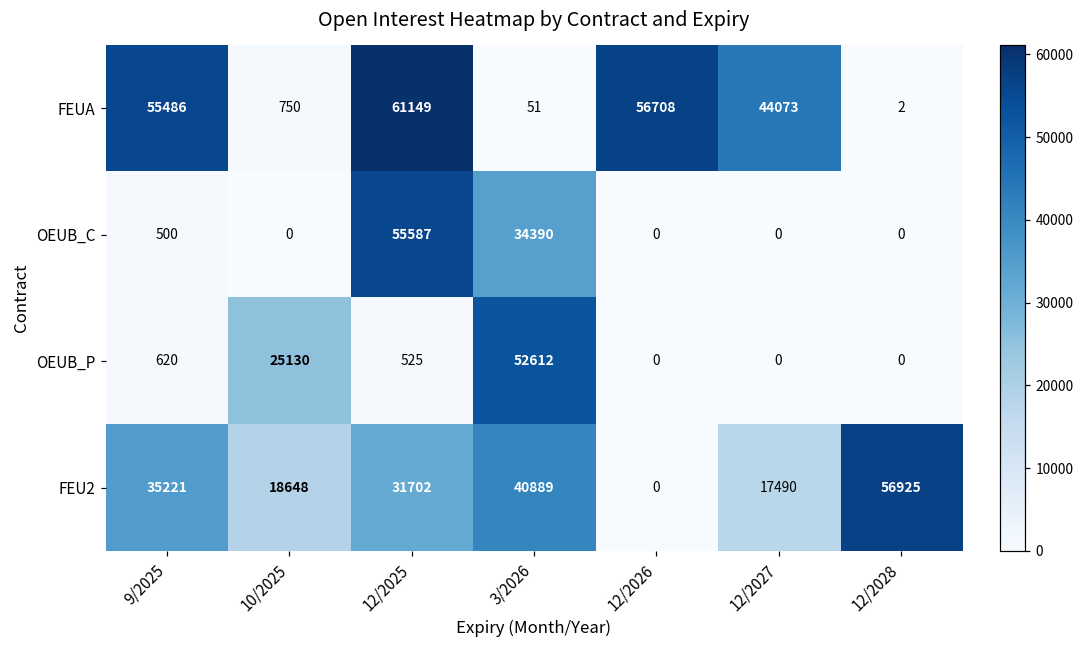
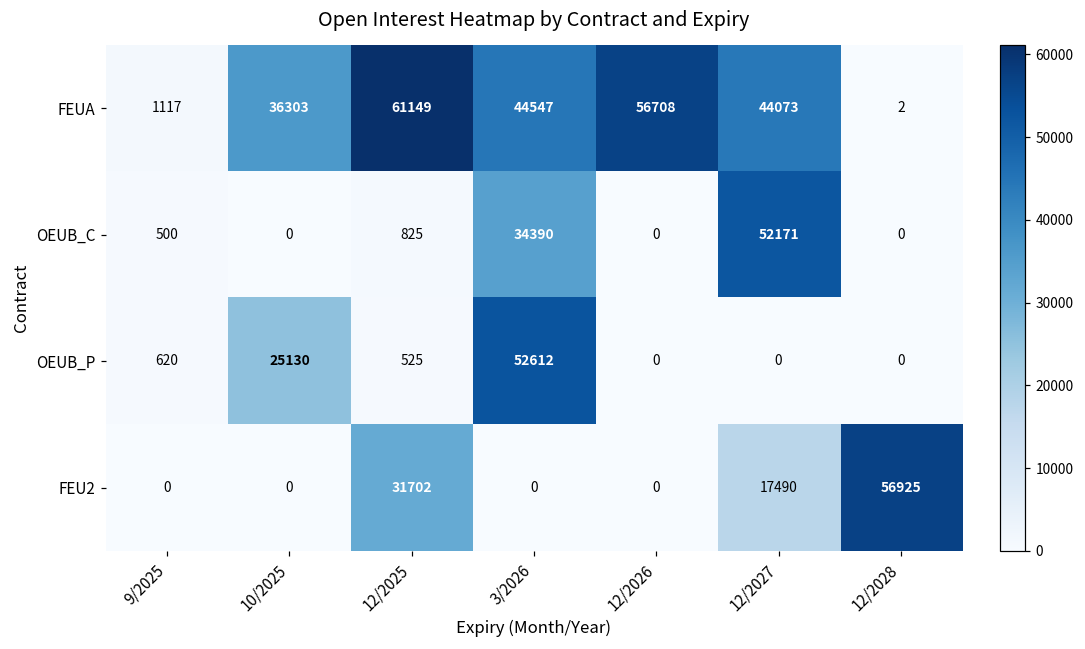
FEUA, 9/2025: 55486 -> 1117
FEUA, 10/2025: 750 -> 36303
FEUA, 3/2026: 51 -> 44547
OEUB_C, 12/2025: 55587 -> 825
OEUB_C, 12/2027: 0 -> 52171
FEU2, 9/2025: 35221 -> 0
FEU2, 10/2025: 18648 -> 0
FEU2, 3/2026: 40889 -> 0
